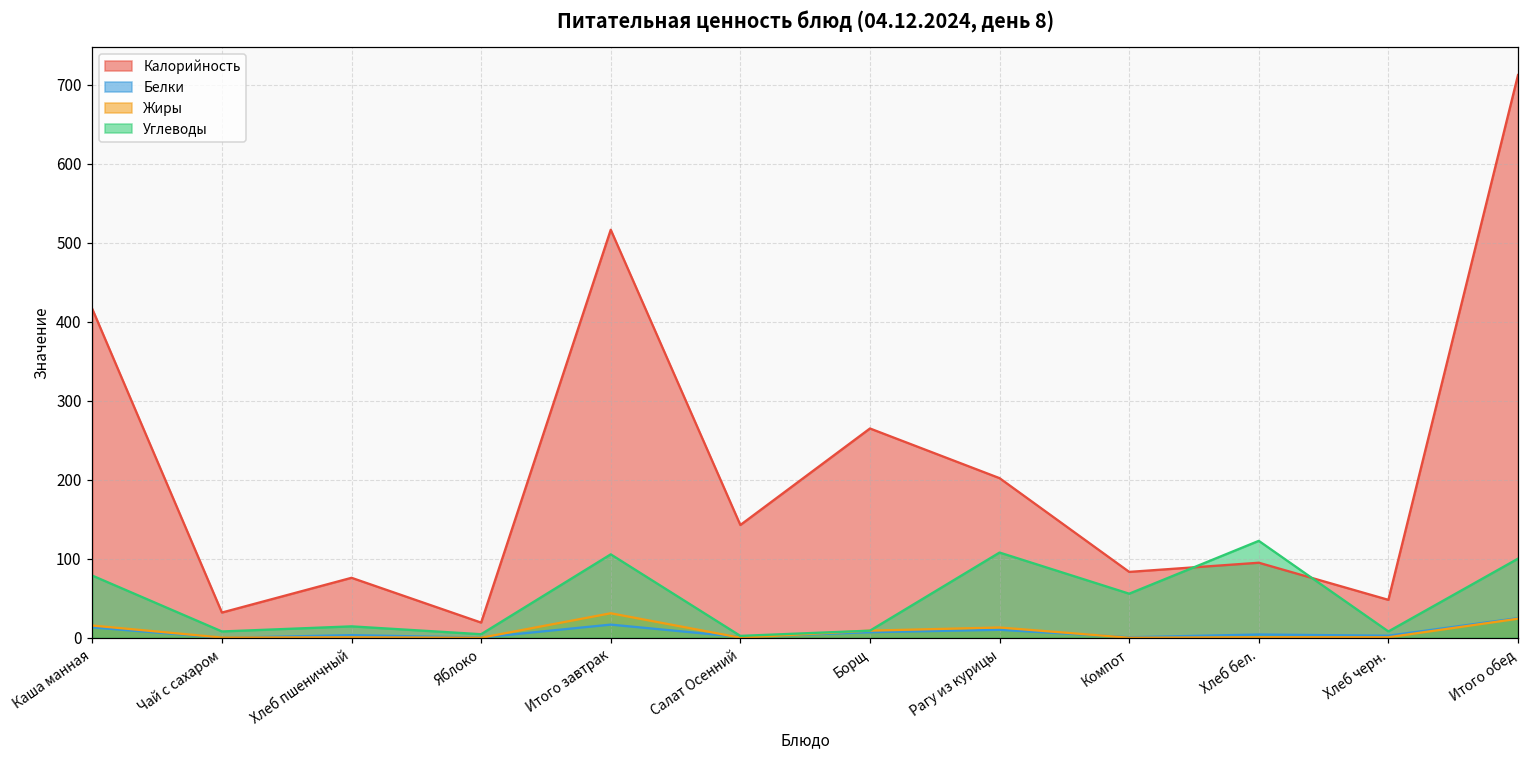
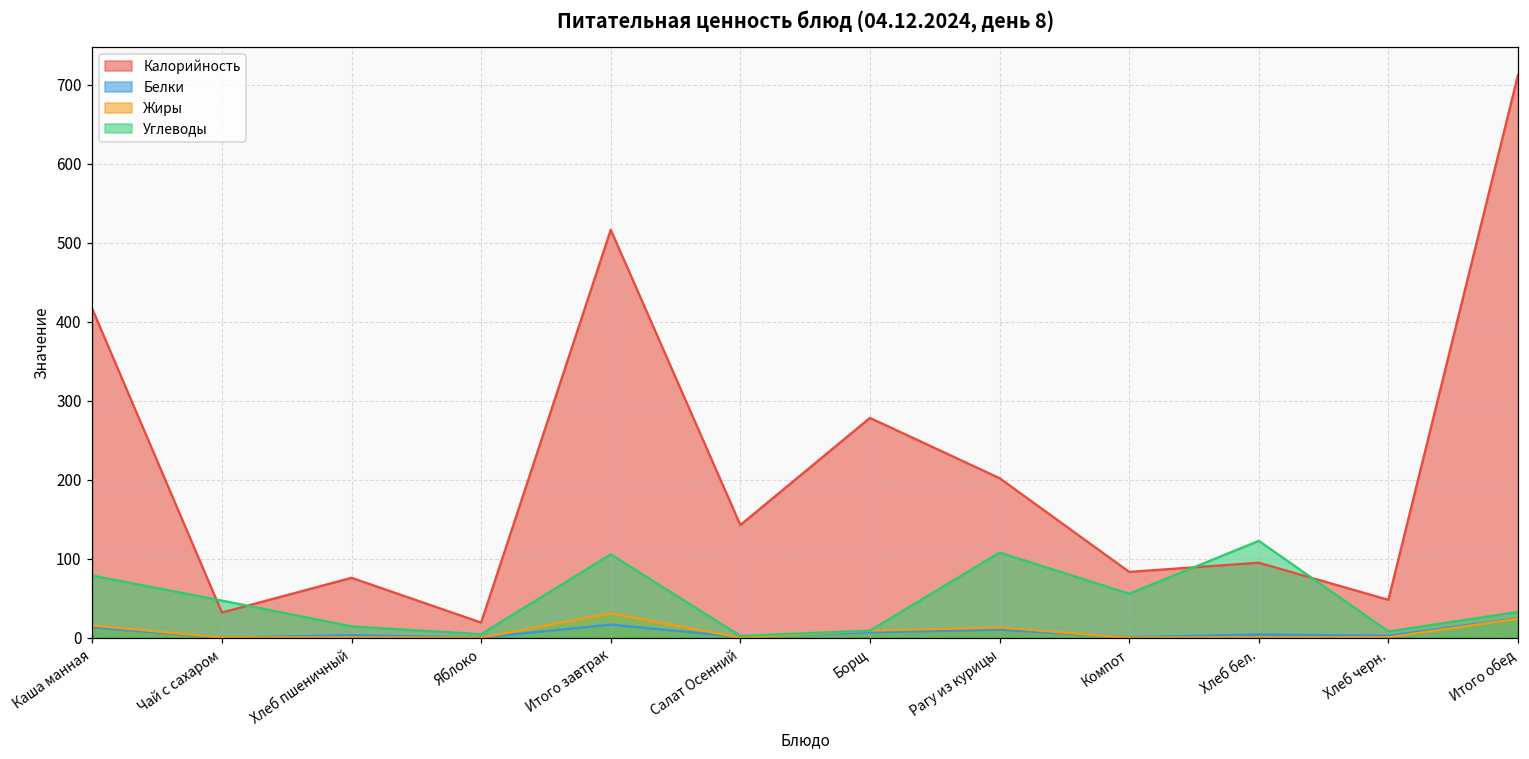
Углеводы, Чай с сахаром: 10 -> 50
Калорийность, Борщ: 270 -> 280
Углеводы, Итого обед: 100 -> 30
